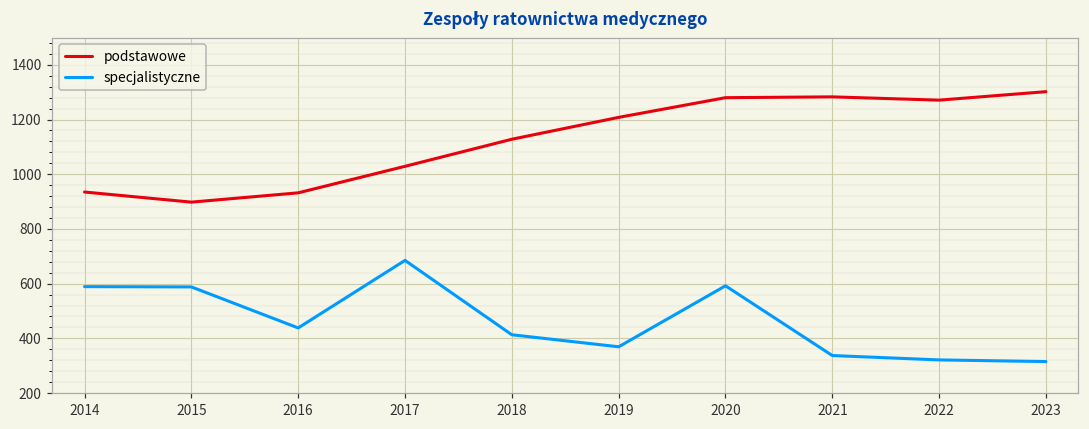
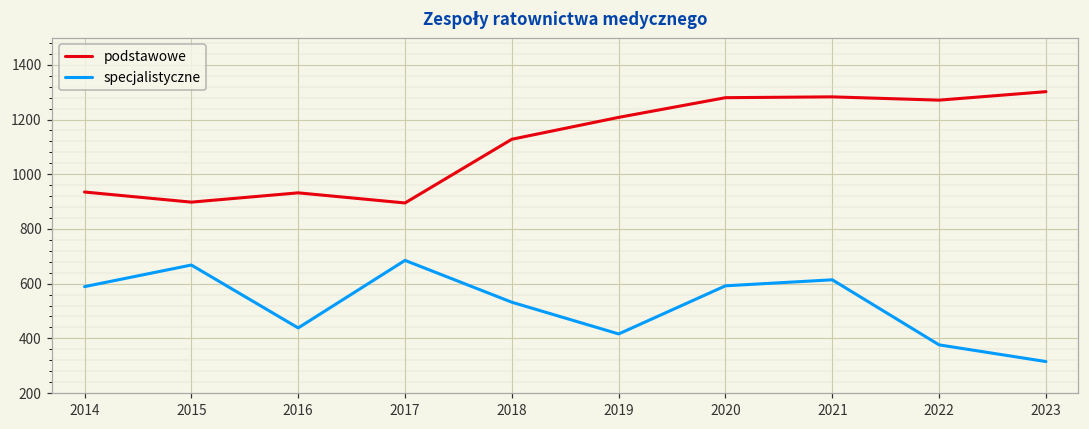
specjalistyczne, 2015: 590 -> 670
podstawowe, 2017: 1030 -> 900
specjalistyczne, 2018: 410 -> 530
specjalistyczne, 2019: 370 -> 420
specjalistyczne, 2021: 340 -> 610
specjalistyczne, 2022: 320 -> 380
